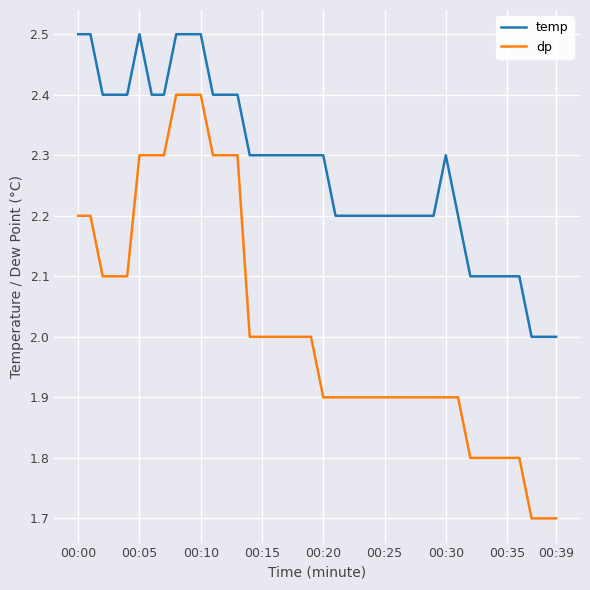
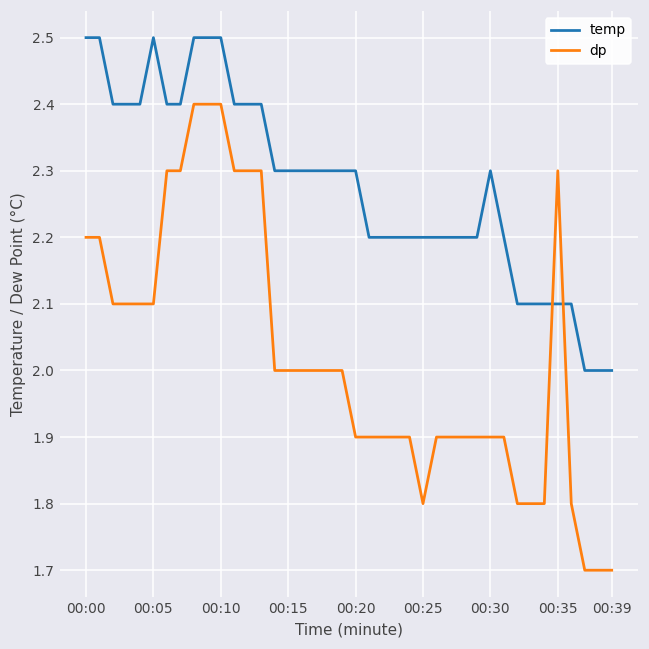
dp, 00:05: 2.3 -> 2.1
dp, 00:25: 1.9 -> 1.8
dp, 00:35: 1.8 -> 2.3
